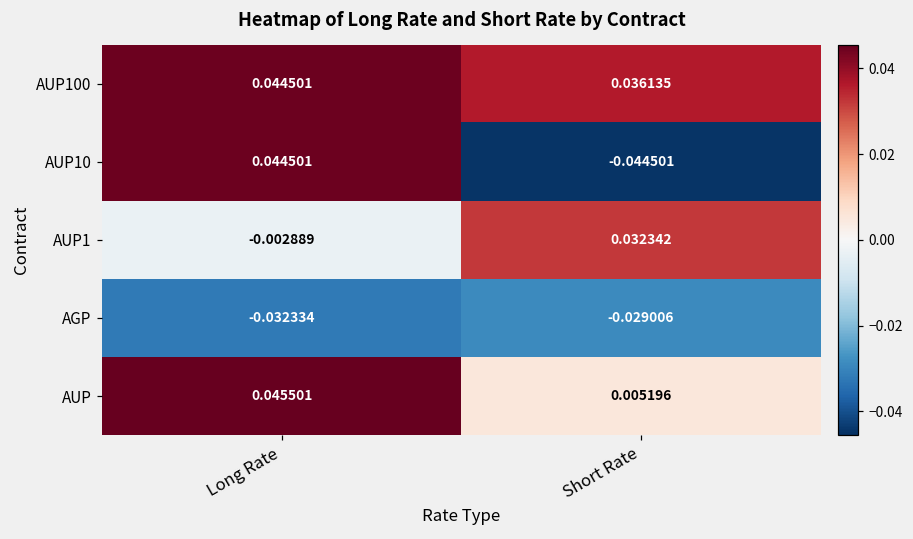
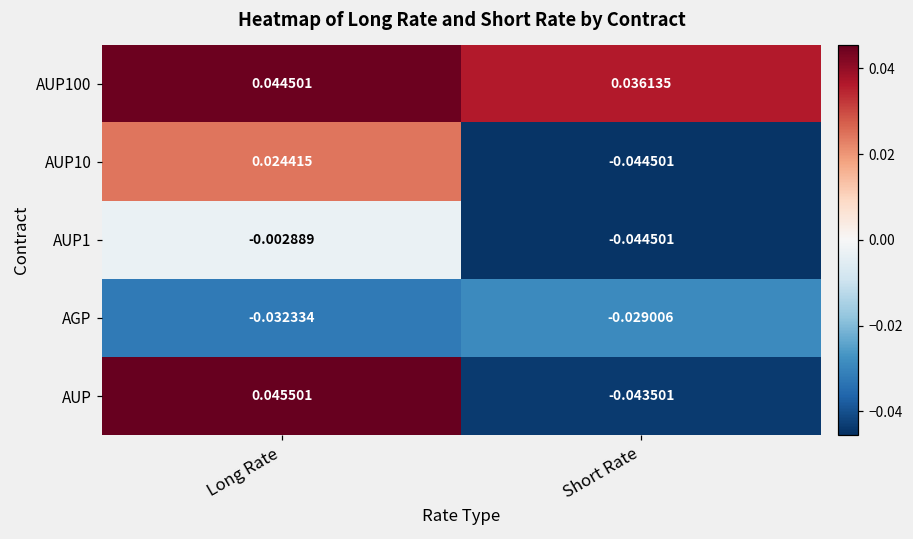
AUP10, Long Rate: 0.044501 -> 0.024415
AUP1, Short Rate: 0.032342 -> -0.044501
AUP, Short Rate: 0.005196 -> -0.043501
